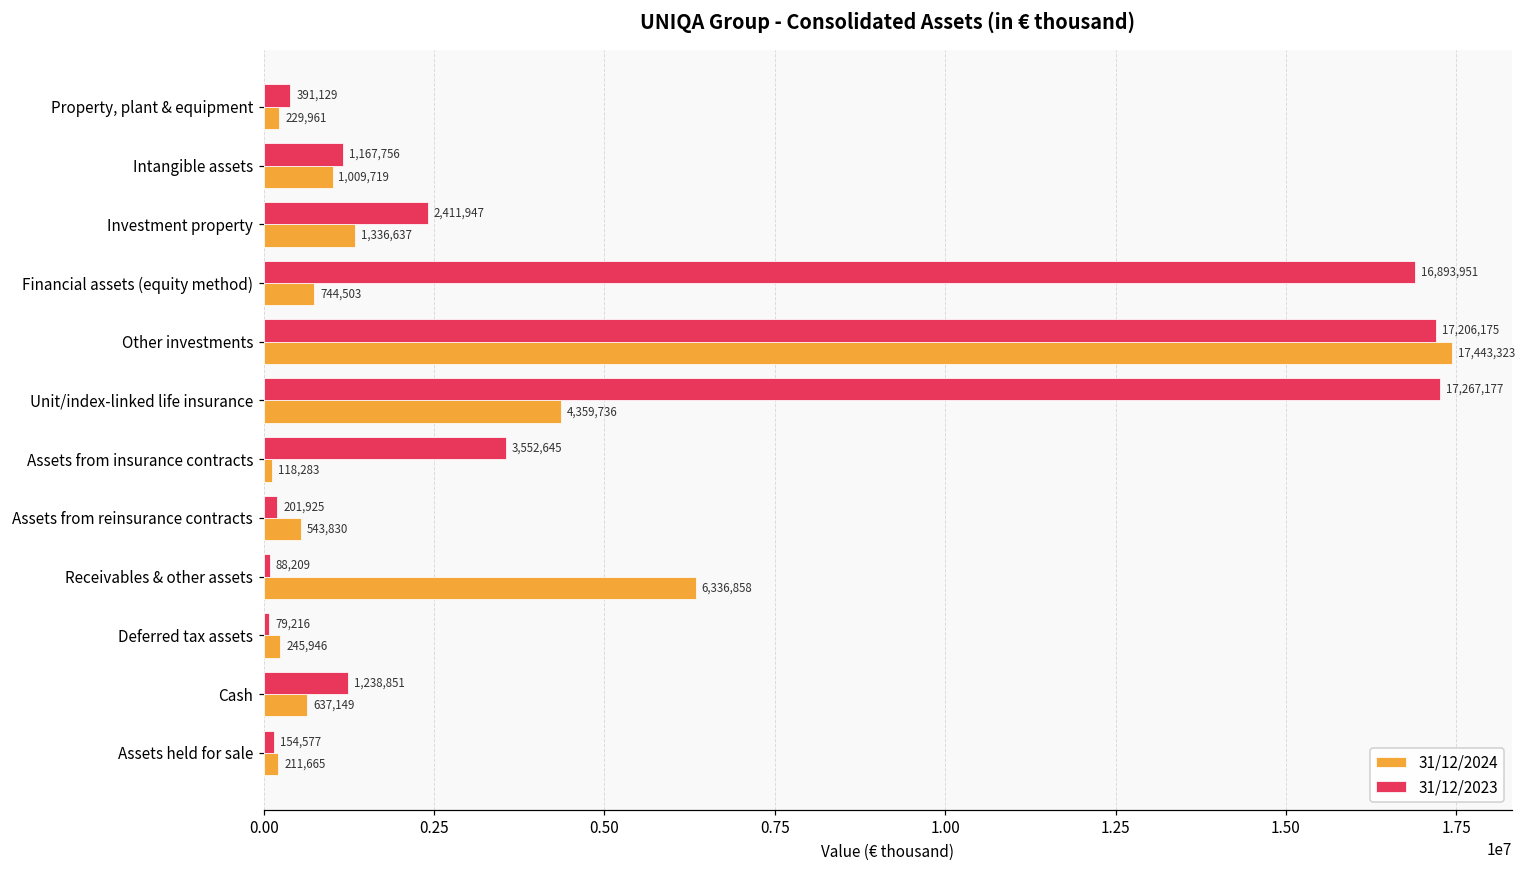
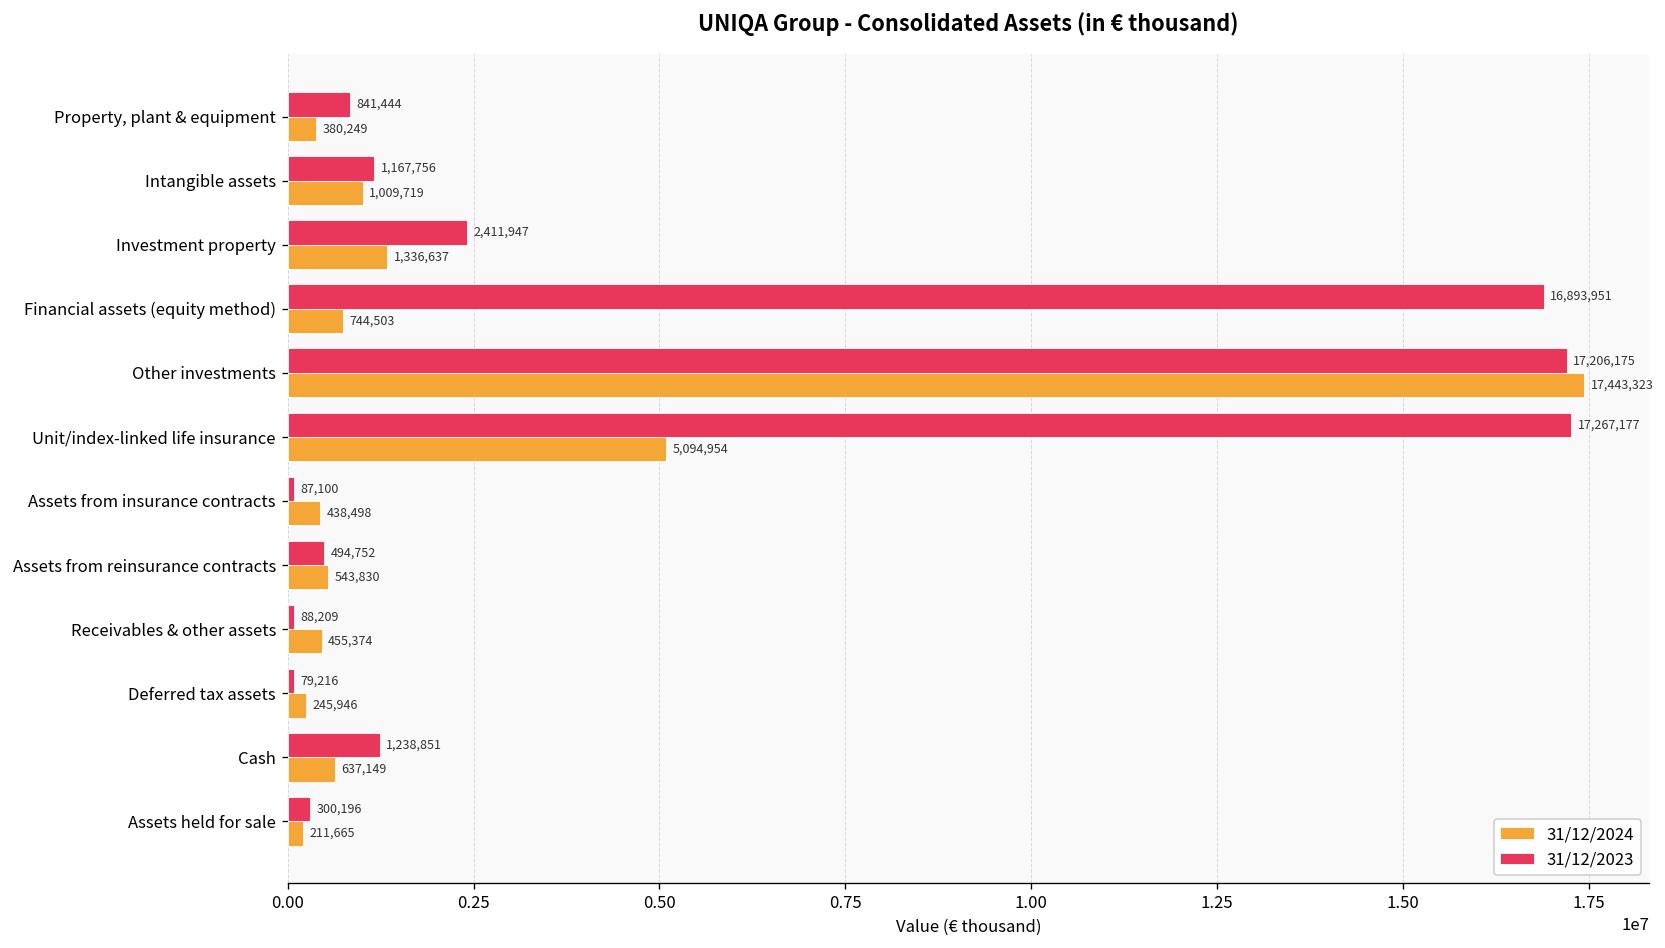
31/12/2023, Property, plant & equipment: 391,129 -> 841,444
31/12/2024, Property, plant & equipment: 229,961 -> 380,249
31/12/2024, Unit/index-linked life insurance: 4,359,736 -> 5,094,954
31/12/2023, Assets from insurance contracts: 3,552,645 -> 87,100
31/12/2024, Assets from insurance contracts: 118,283 -> 438,498
31/12/2023, Assets from reinsurance contracts: 201,925 -> 494,752
31/12/2024, Receivables & other assets: 6,336,858 -> 455,374
31/12/2023, Assets held for sale: 154,577 -> 300,196
